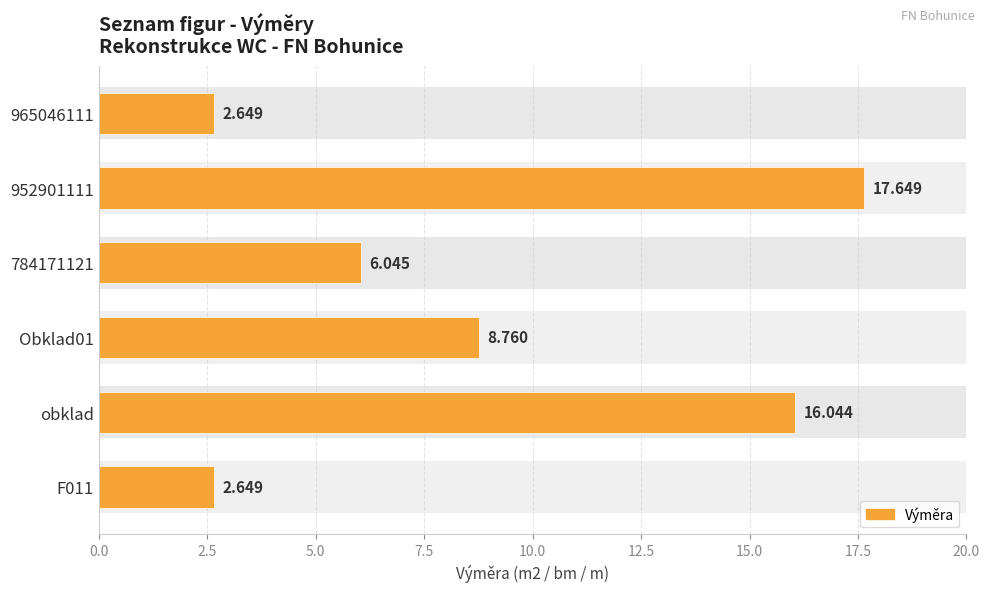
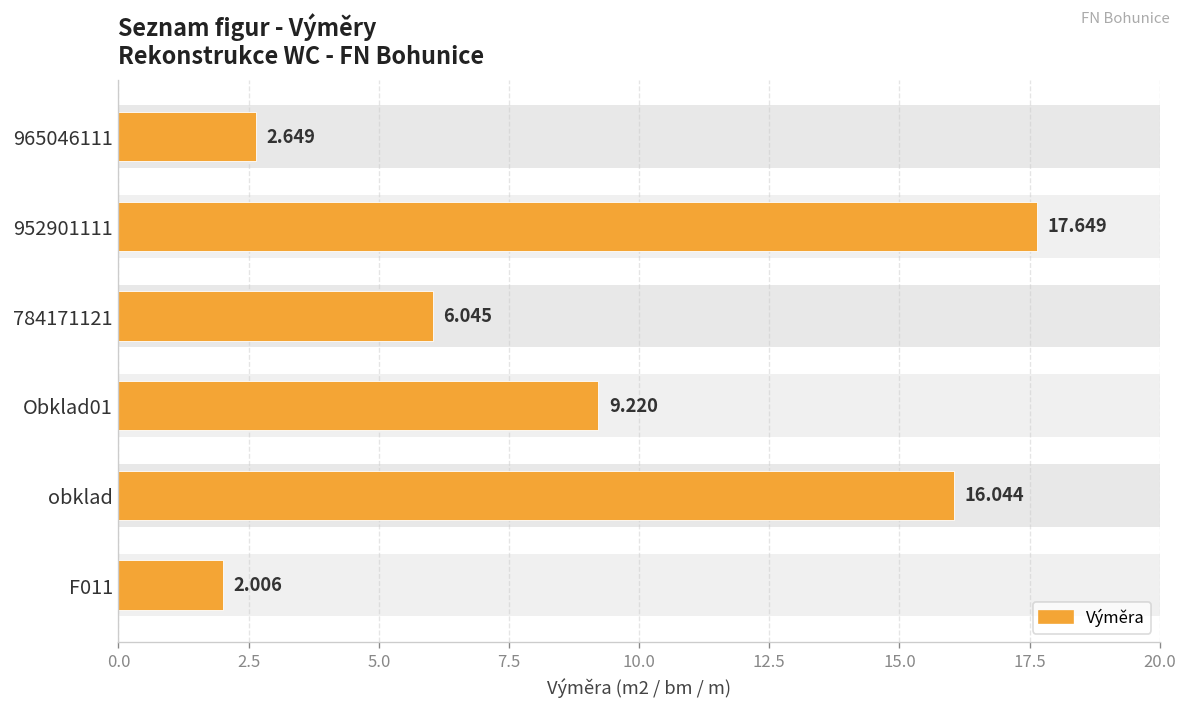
Výměra, Obklad01: 8.760 -> 9.220
Výměra, F011: 2.649 -> 2.006
